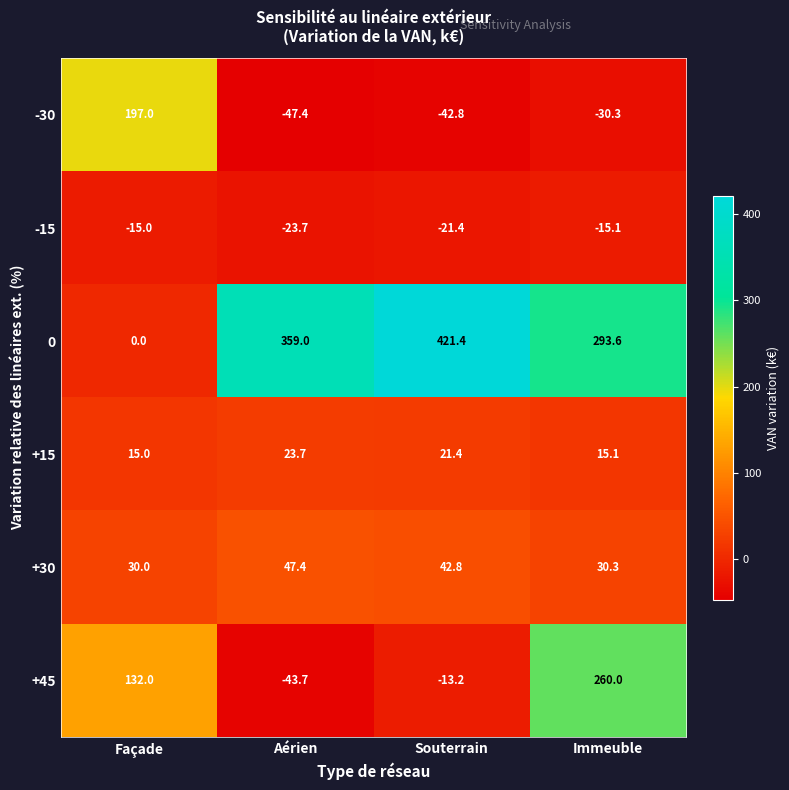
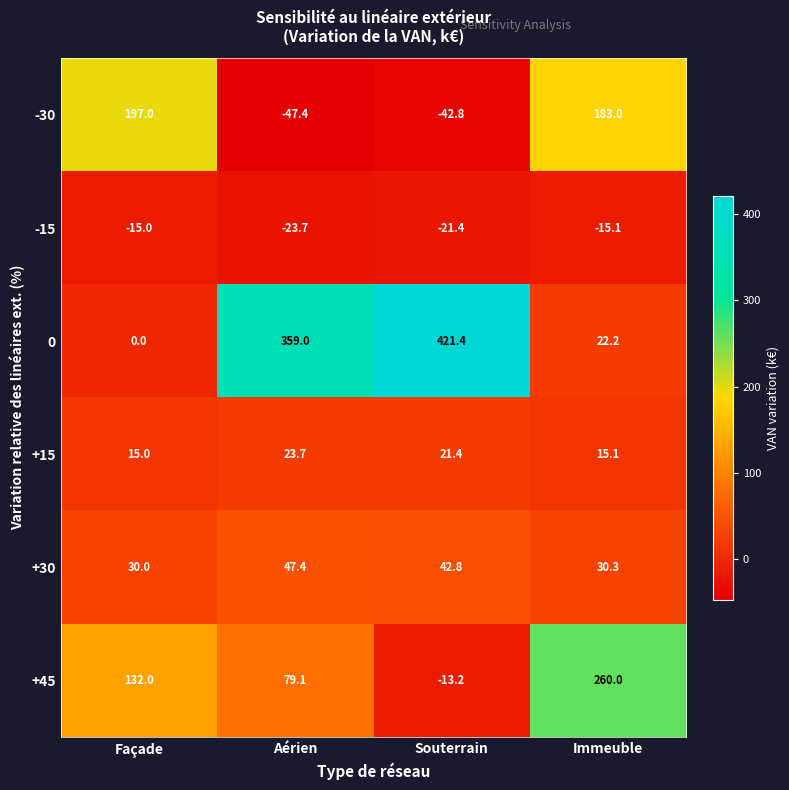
-30, Immeuble: -30.3 -> 183.0
0, Immeuble: 293.6 -> 22.2
+45, Aérien: -43.7 -> 79.1
